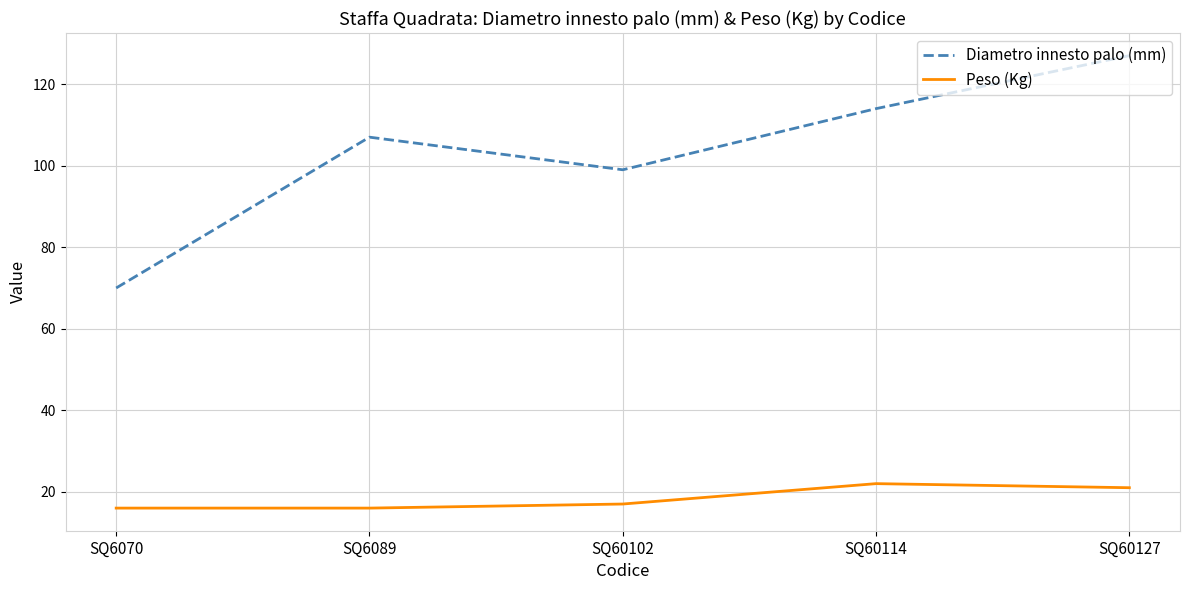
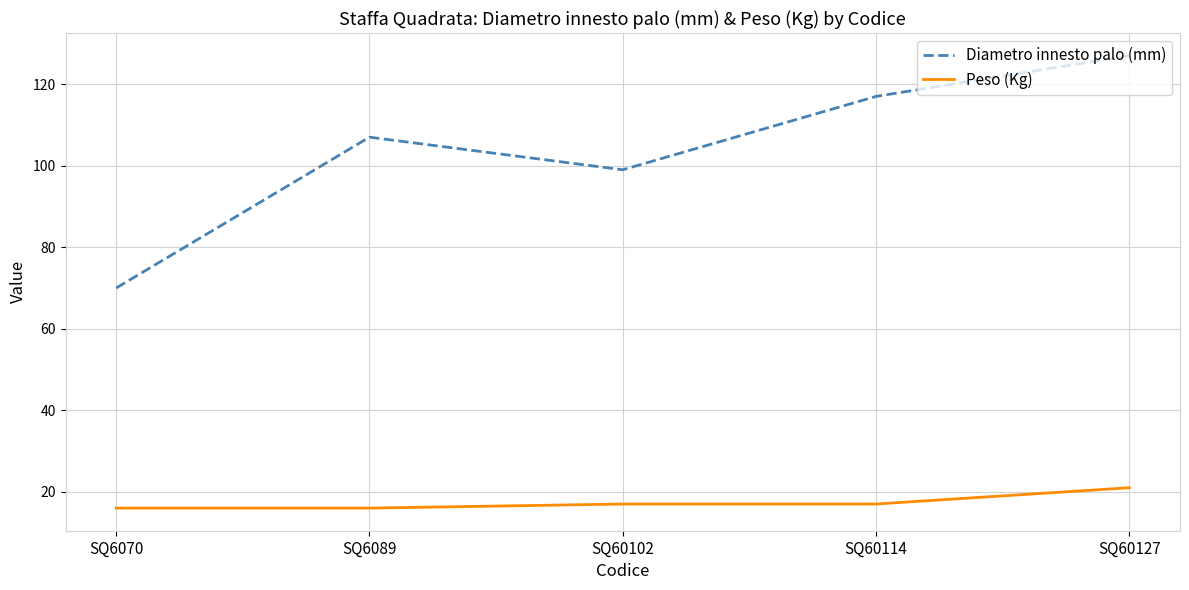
Diametro innesto palo (mm), SQ60114: 114 -> 117
Peso (Kg), SQ60114: 22 -> 17
